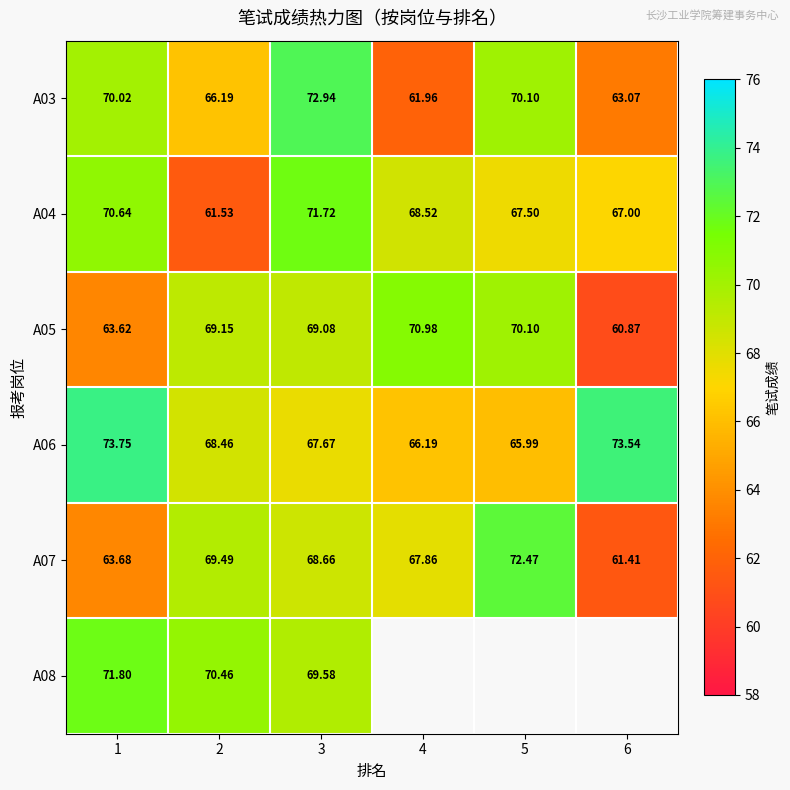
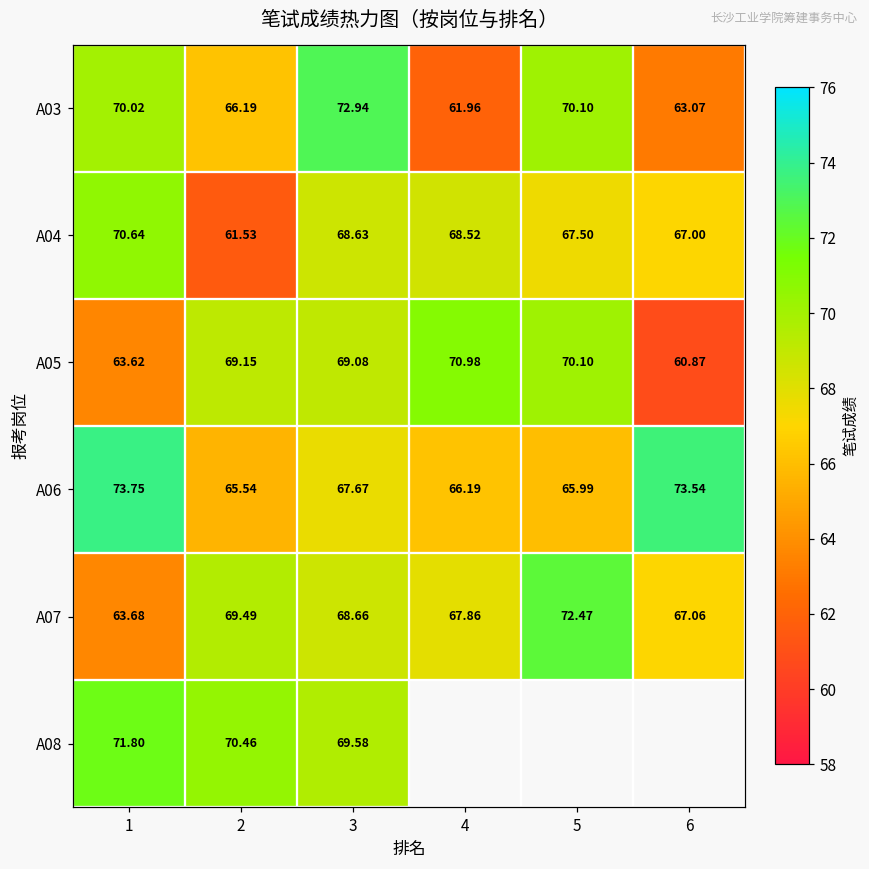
A04, 3: 71.72 -> 68.63
A06, 2: 68.46 -> 65.54
A07, 6: 61.41 -> 67.06
